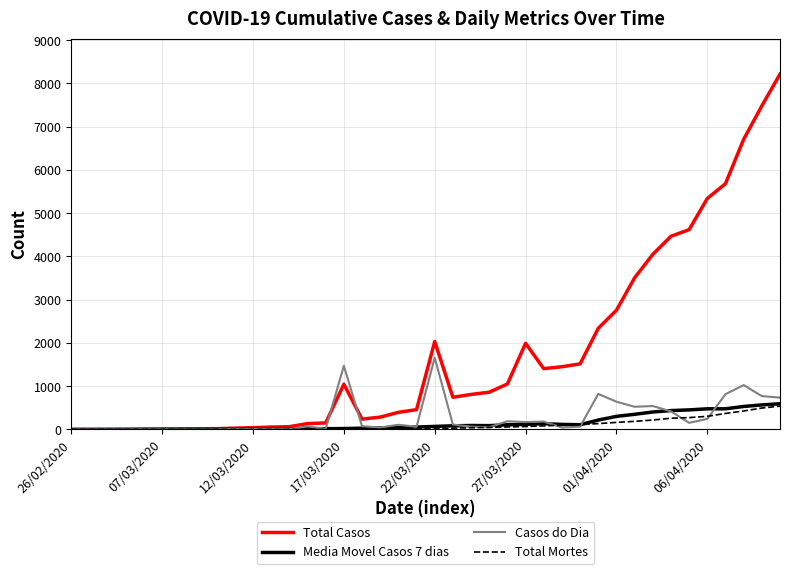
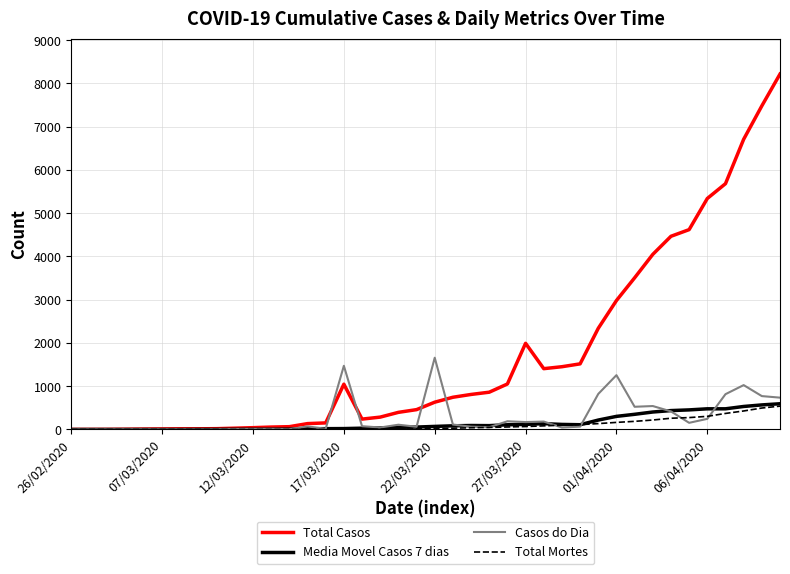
Total Casos, 22/03/2020: 2000 -> 600
Total Casos, 01/04/2020: 2800 -> 3000
Casos do Dia, 01/04/2020: 600 -> 1300
